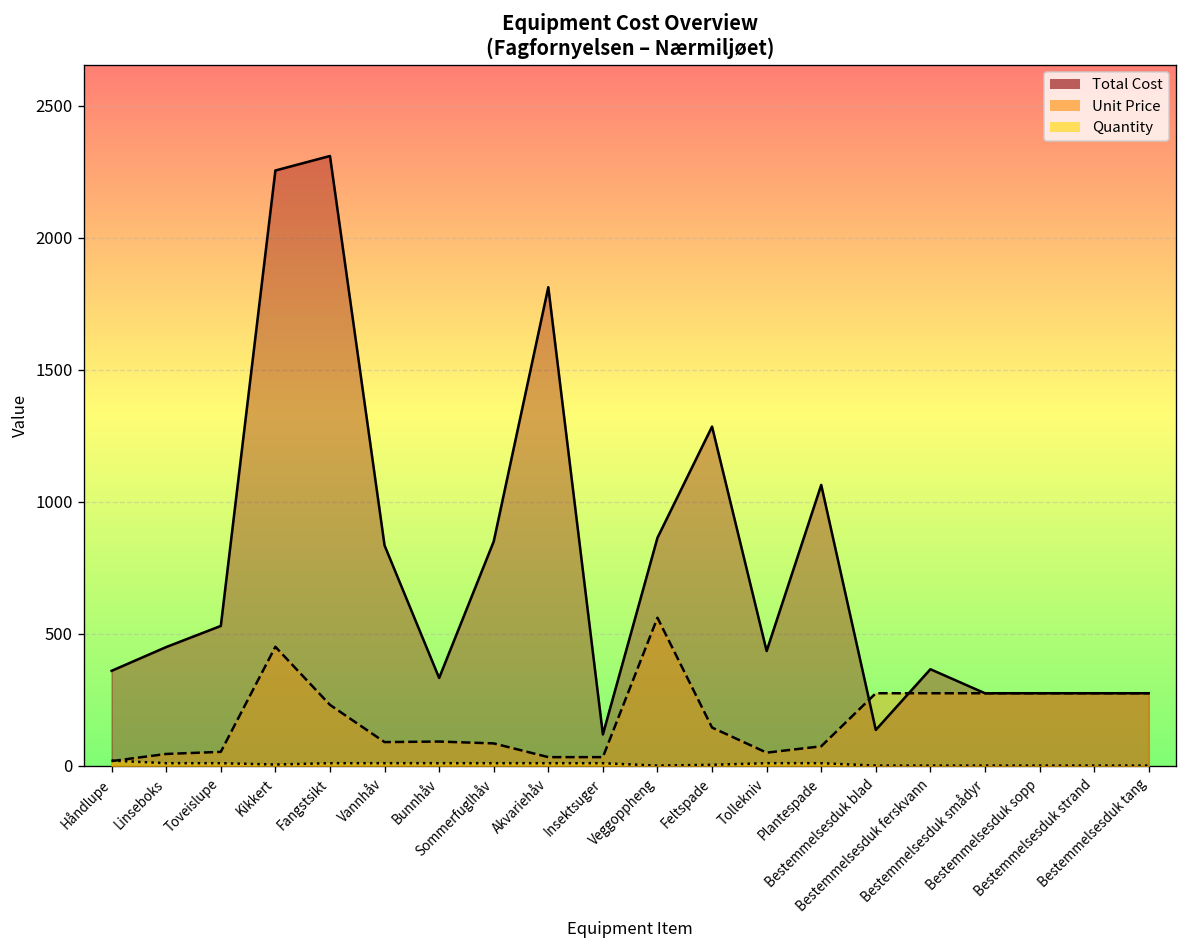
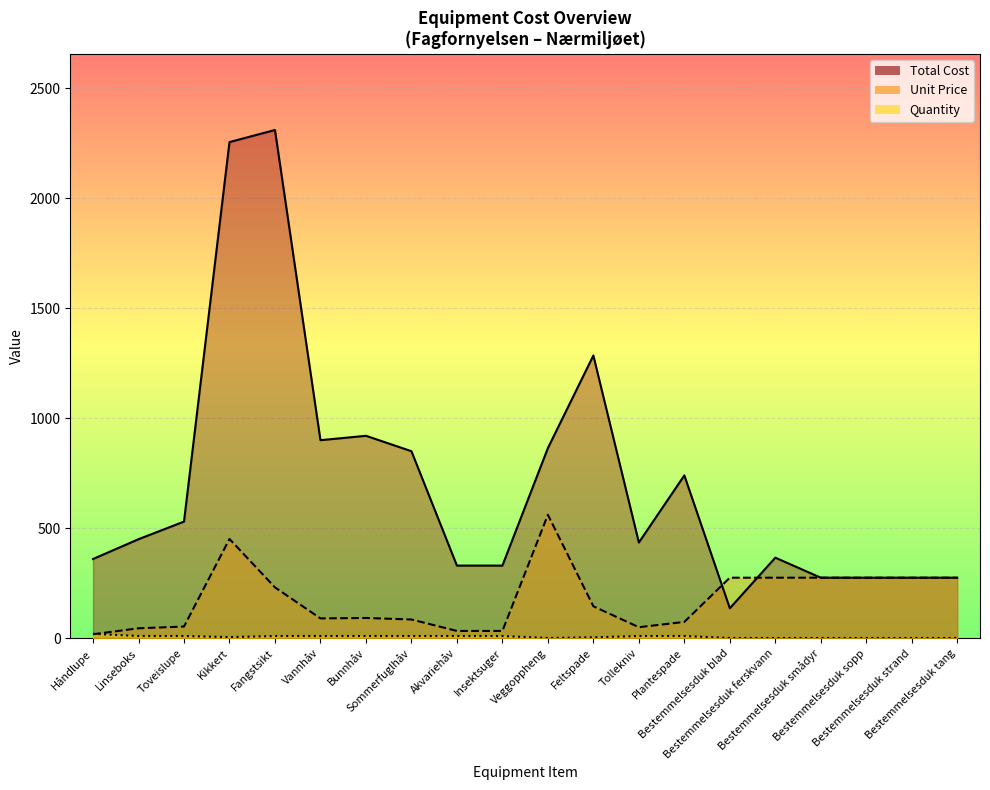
Total Cost, Vannhåv: 840 -> 900
Total Cost, Bunnhåv: 330 -> 920
Total Cost, Akvariehåv: 1810 -> 330
Total Cost, Insektsuger: 120 -> 330
Total Cost, Plantespade: 1060 -> 740
